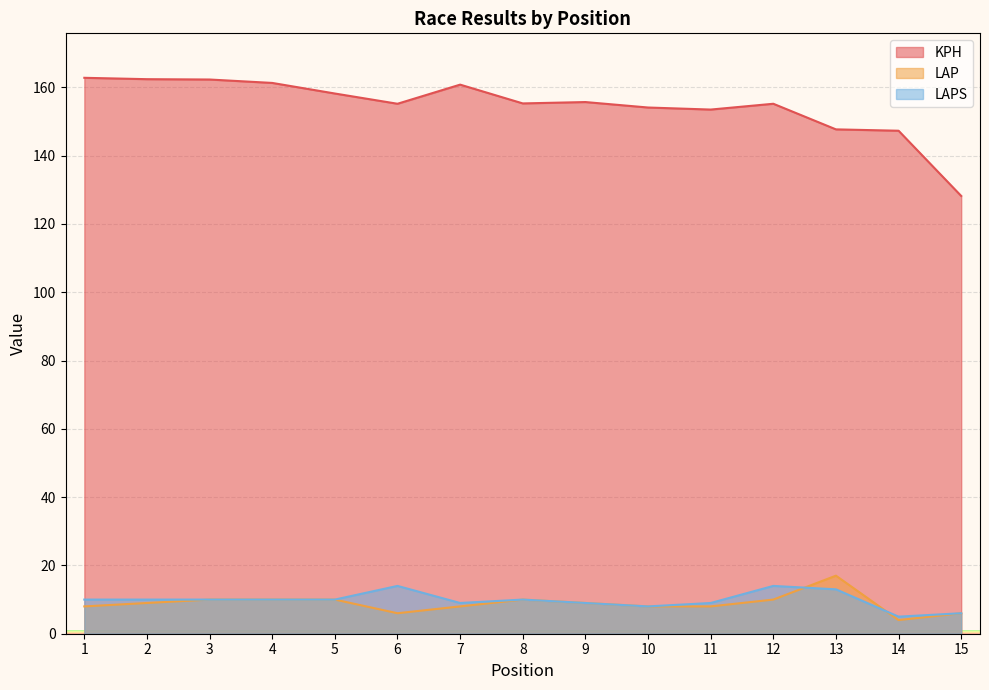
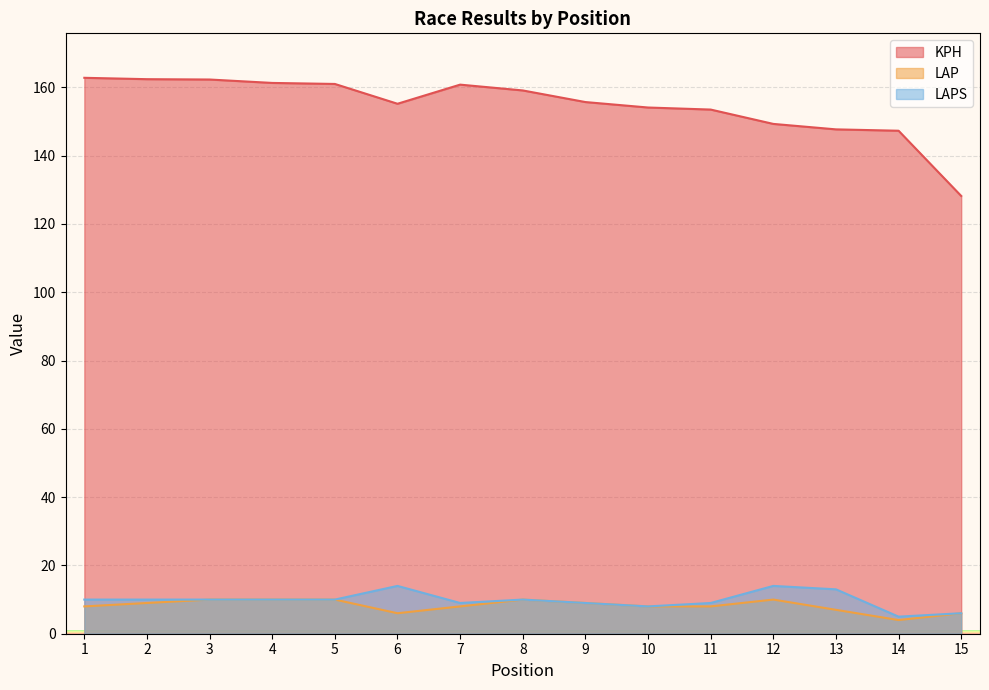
KPH, 5: 158 -> 161
KPH, 8: 155 -> 159
KPH, 12: 155 -> 149
LAP, 13: 17 -> 7
